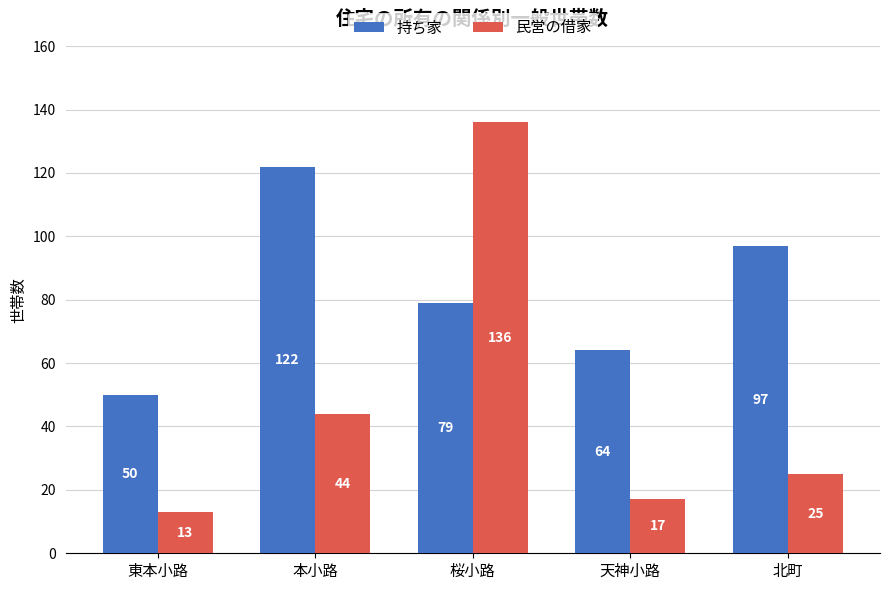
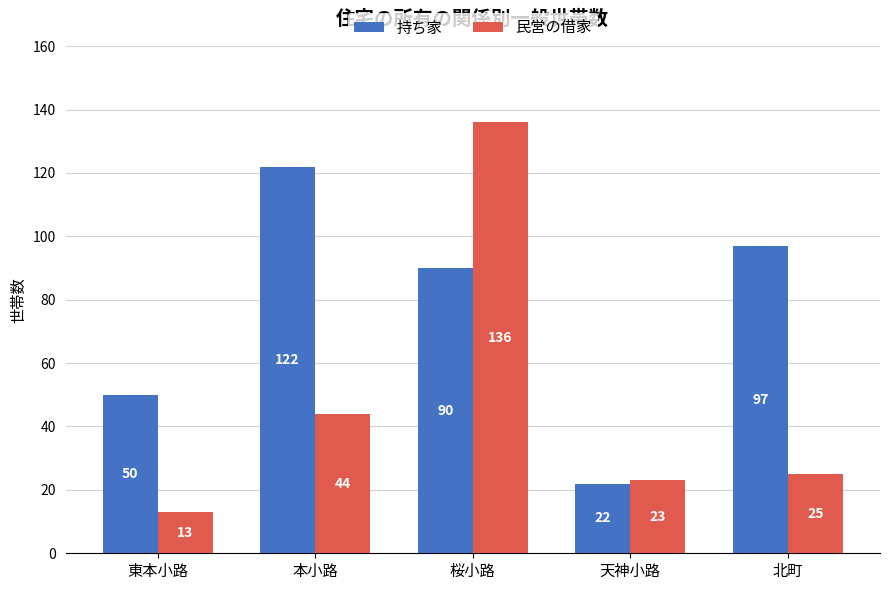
持ち家, 桜小路: 79 -> 90
持ち家, 天神小路: 64 -> 22
民営の借家, 天神小路: 17 -> 23
